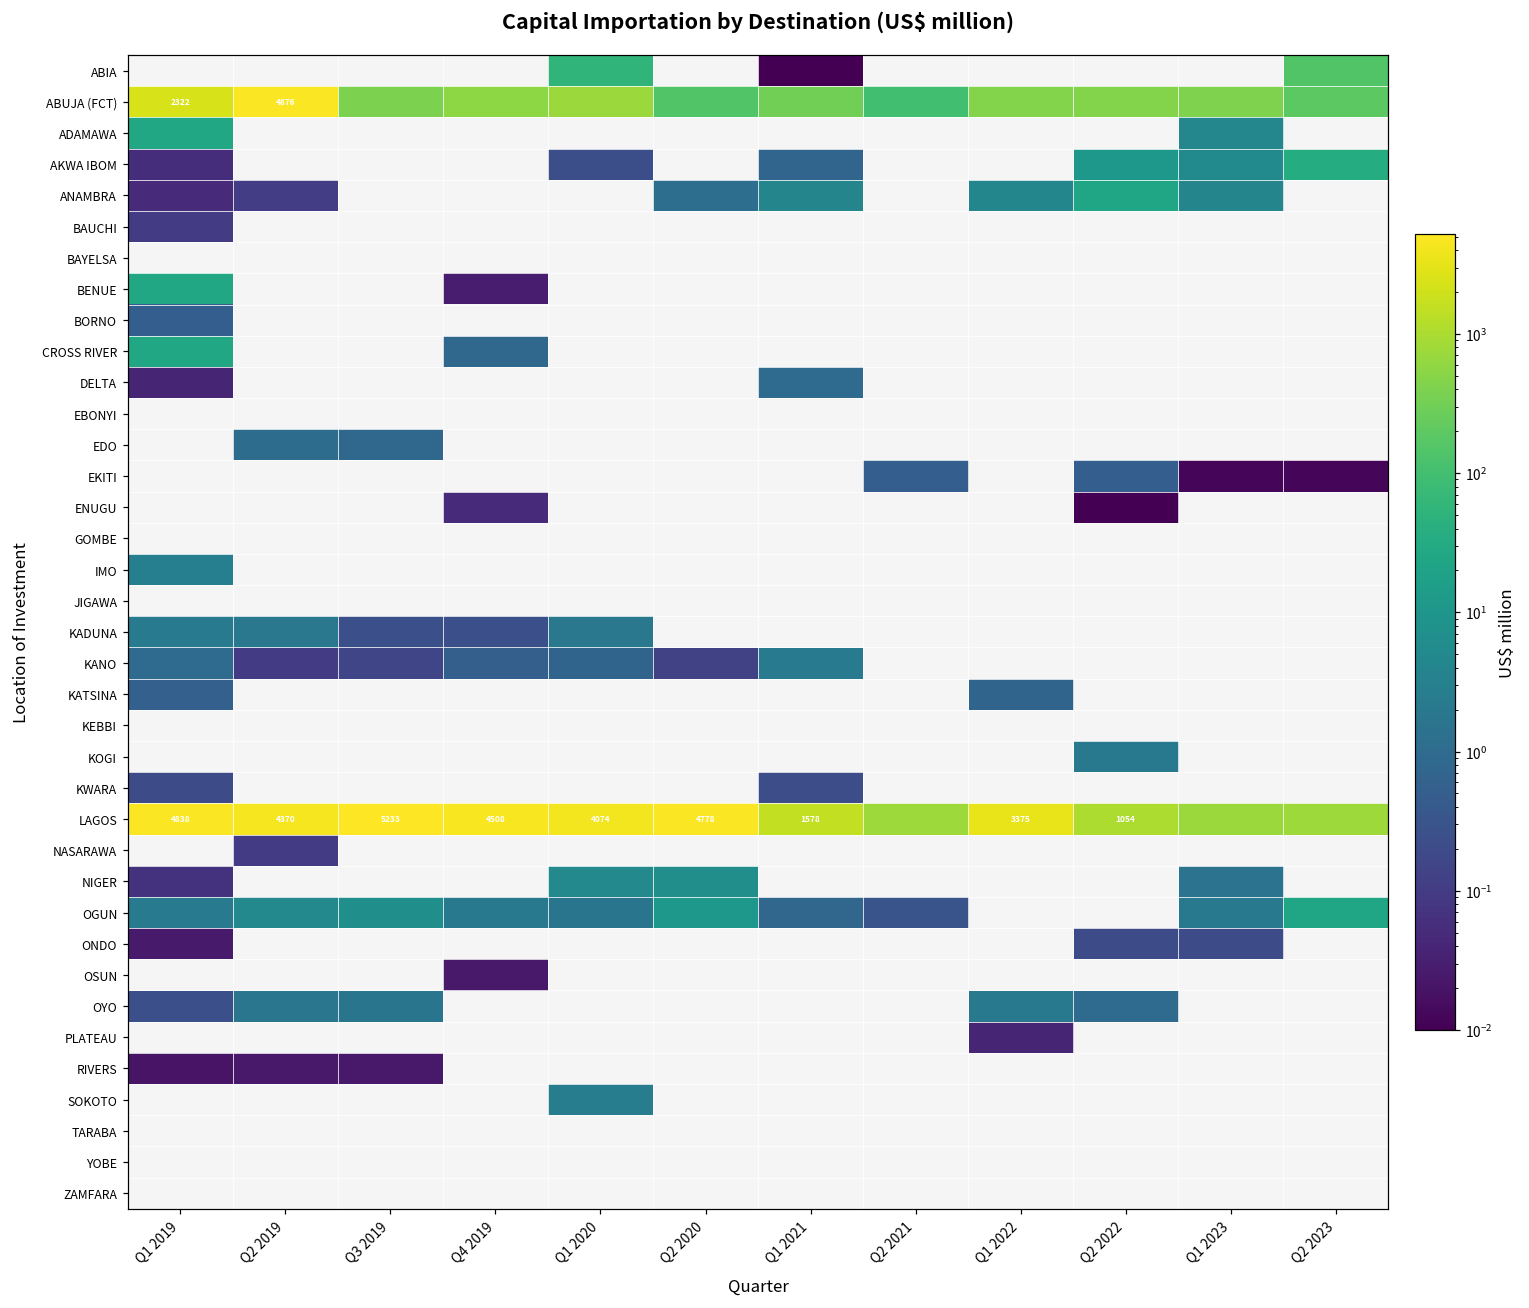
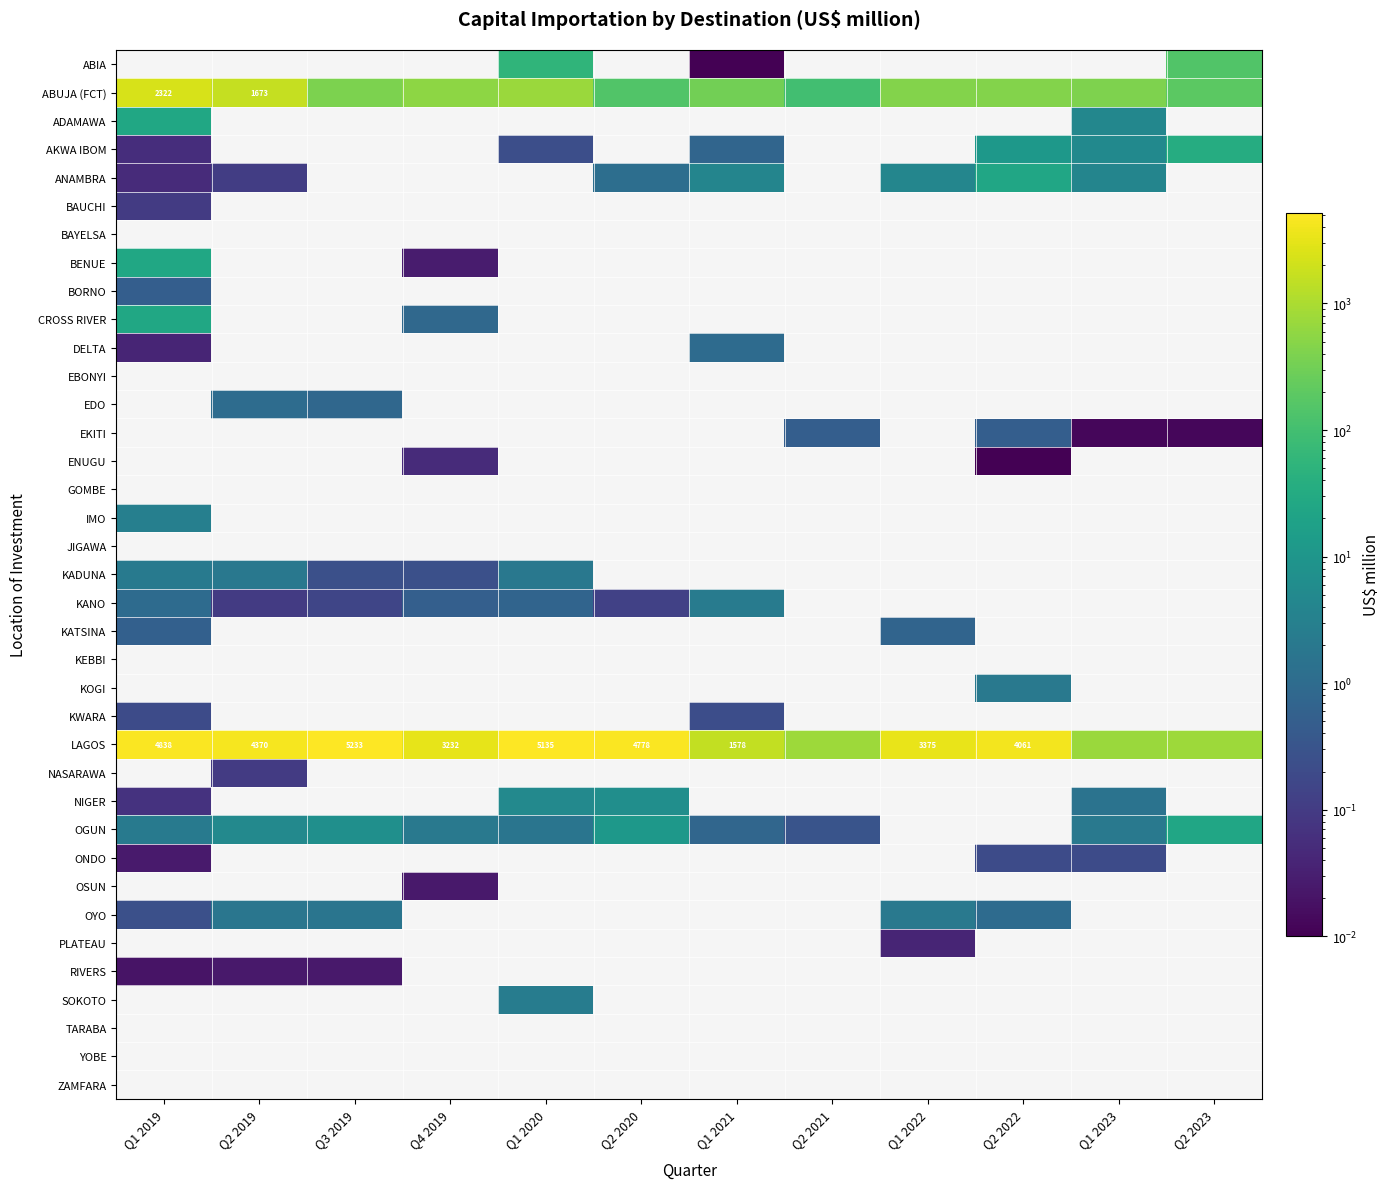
ABUJA (FCT), Q2 2019: 4876 -> 1673
LAGOS, Q4 2019: 4508 -> 3232
LAGOS, Q1 2020: 4074 -> 5135
LAGOS, Q2 2022: 1054 -> 4061
